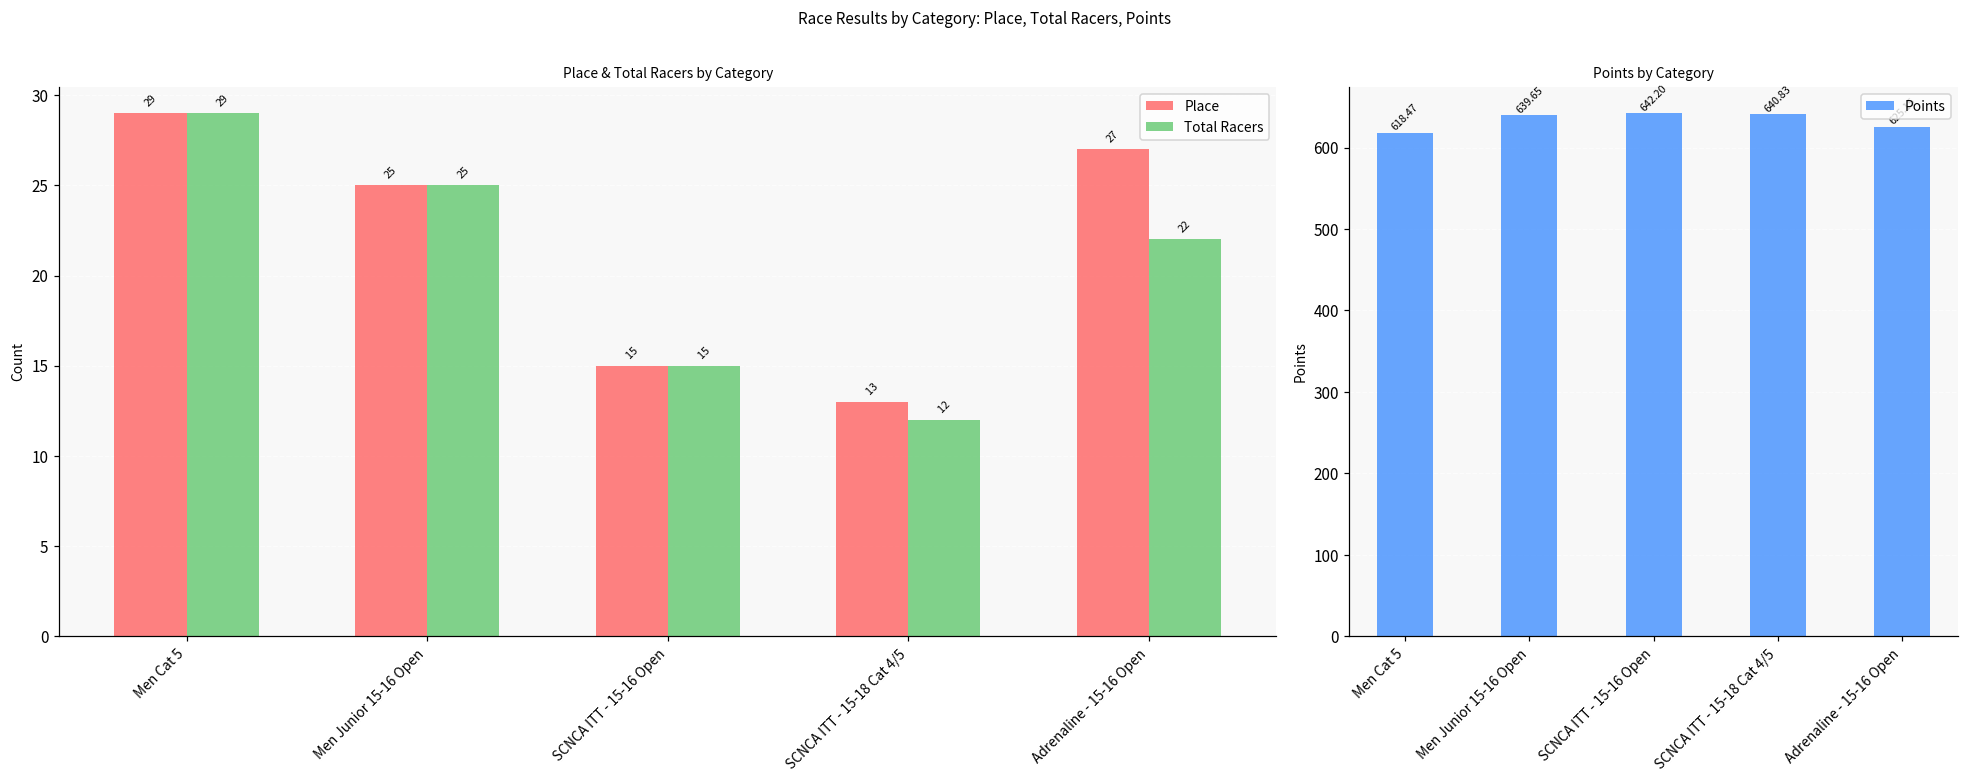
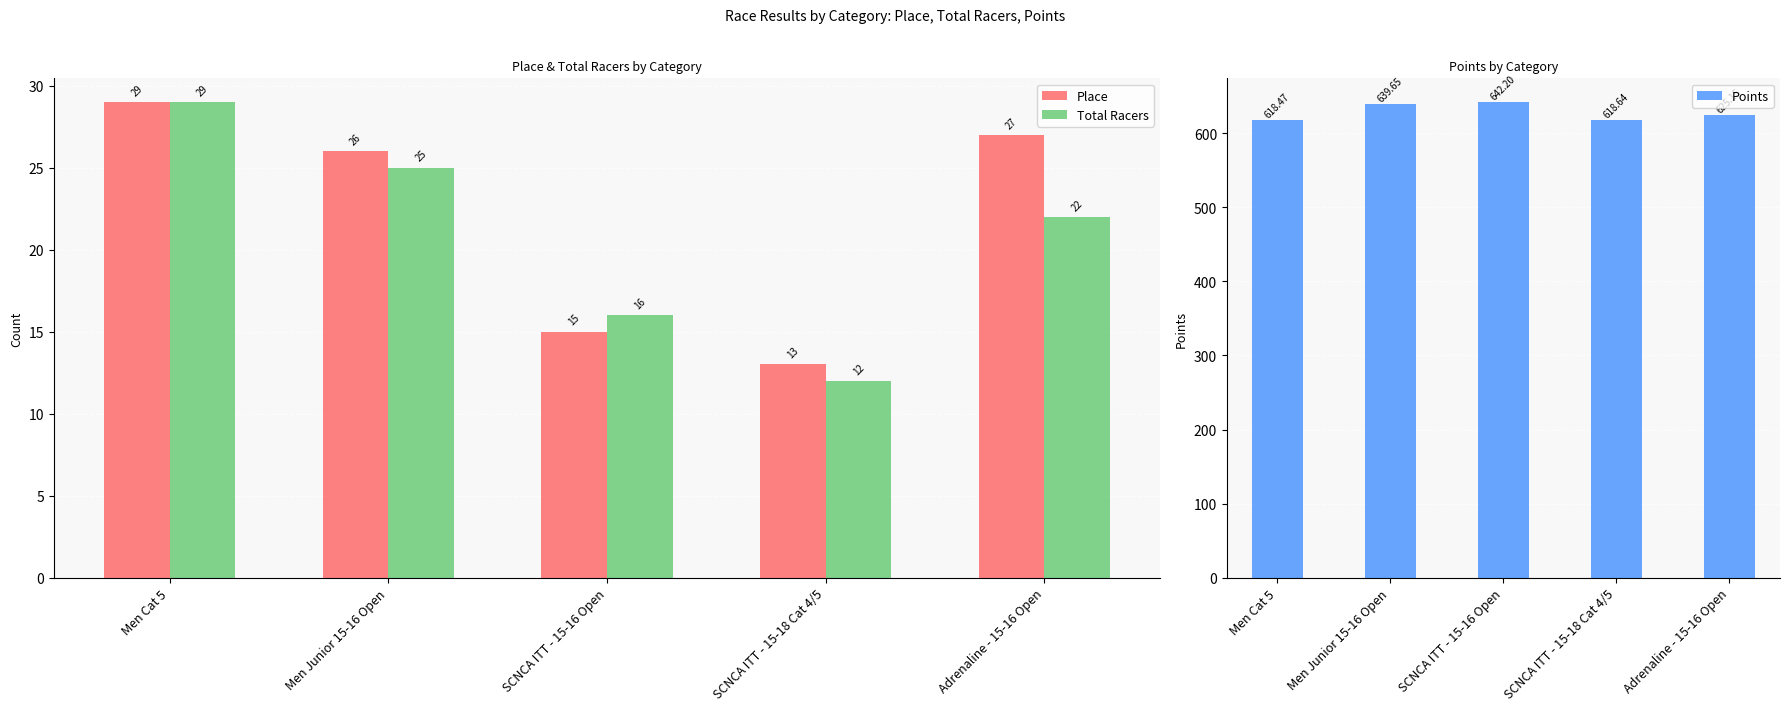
Place & Total Racers by Category, Place, Men Junior 15-16 Open: 25 -> 26
Place & Total Racers by Category, Total Racers, SCNCA ITT - 15-16 Open: 15 -> 16
Points by Category, SCNCA ITT - 15-18 Cat 4/5: 640.83 -> 618.64
